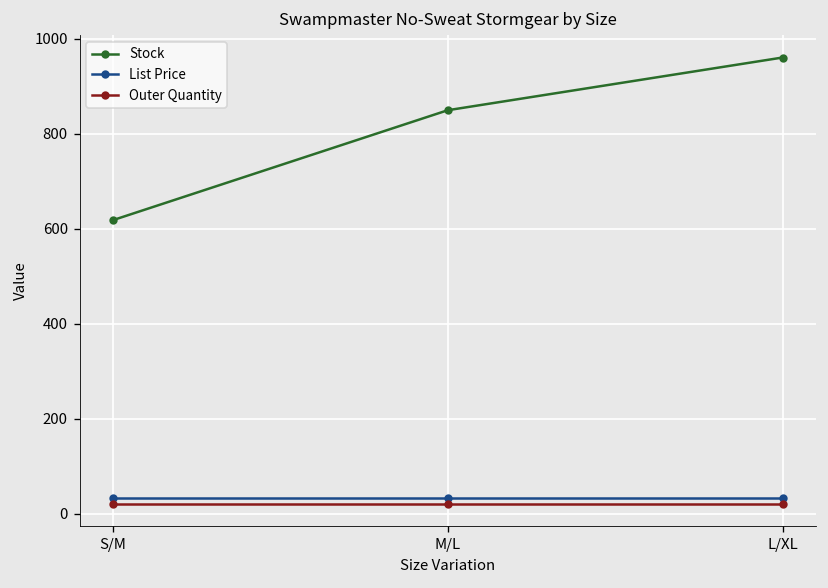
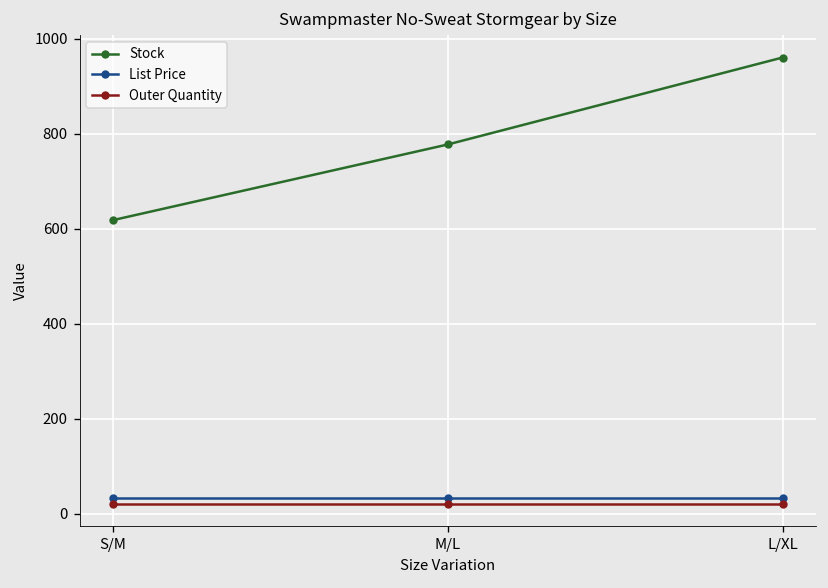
Stock, M/L: 850 -> 780
